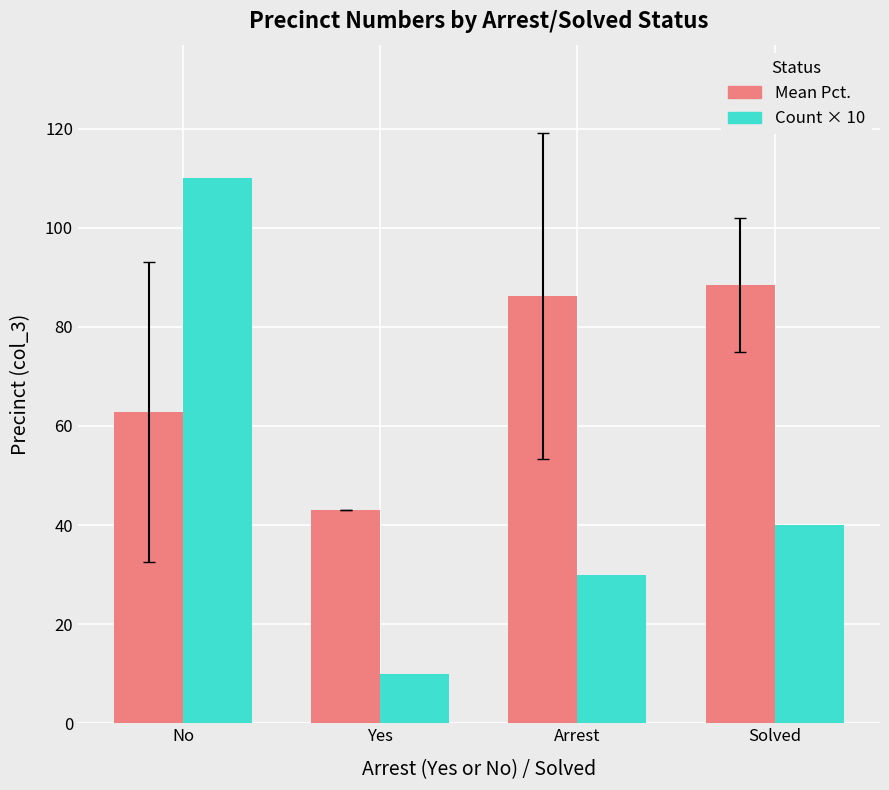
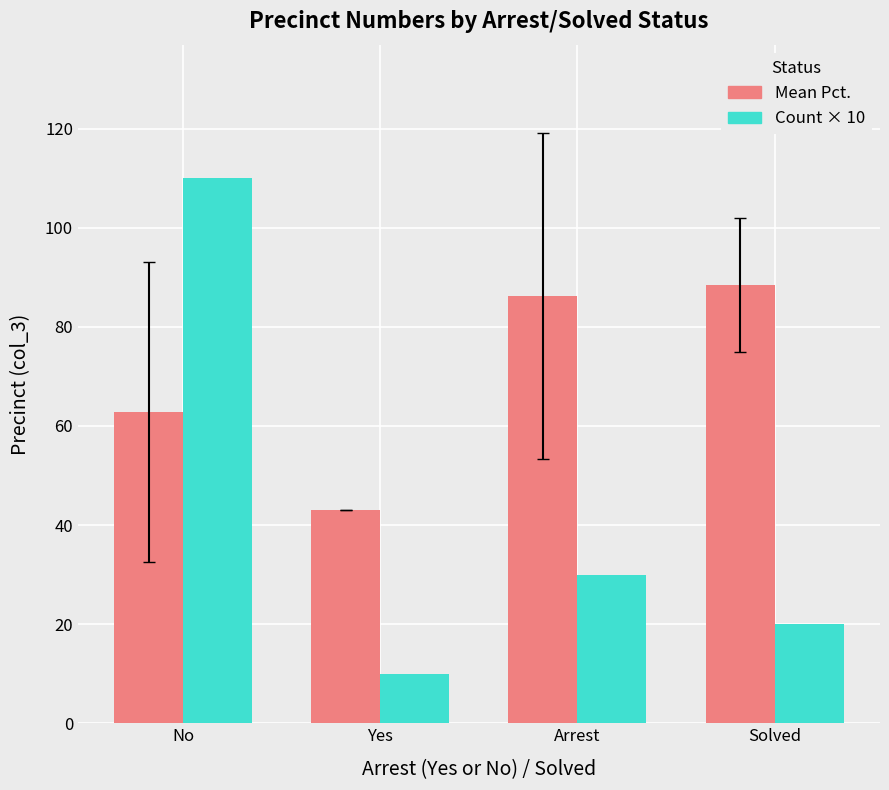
Count × 10, Solved: 40 -> 20
